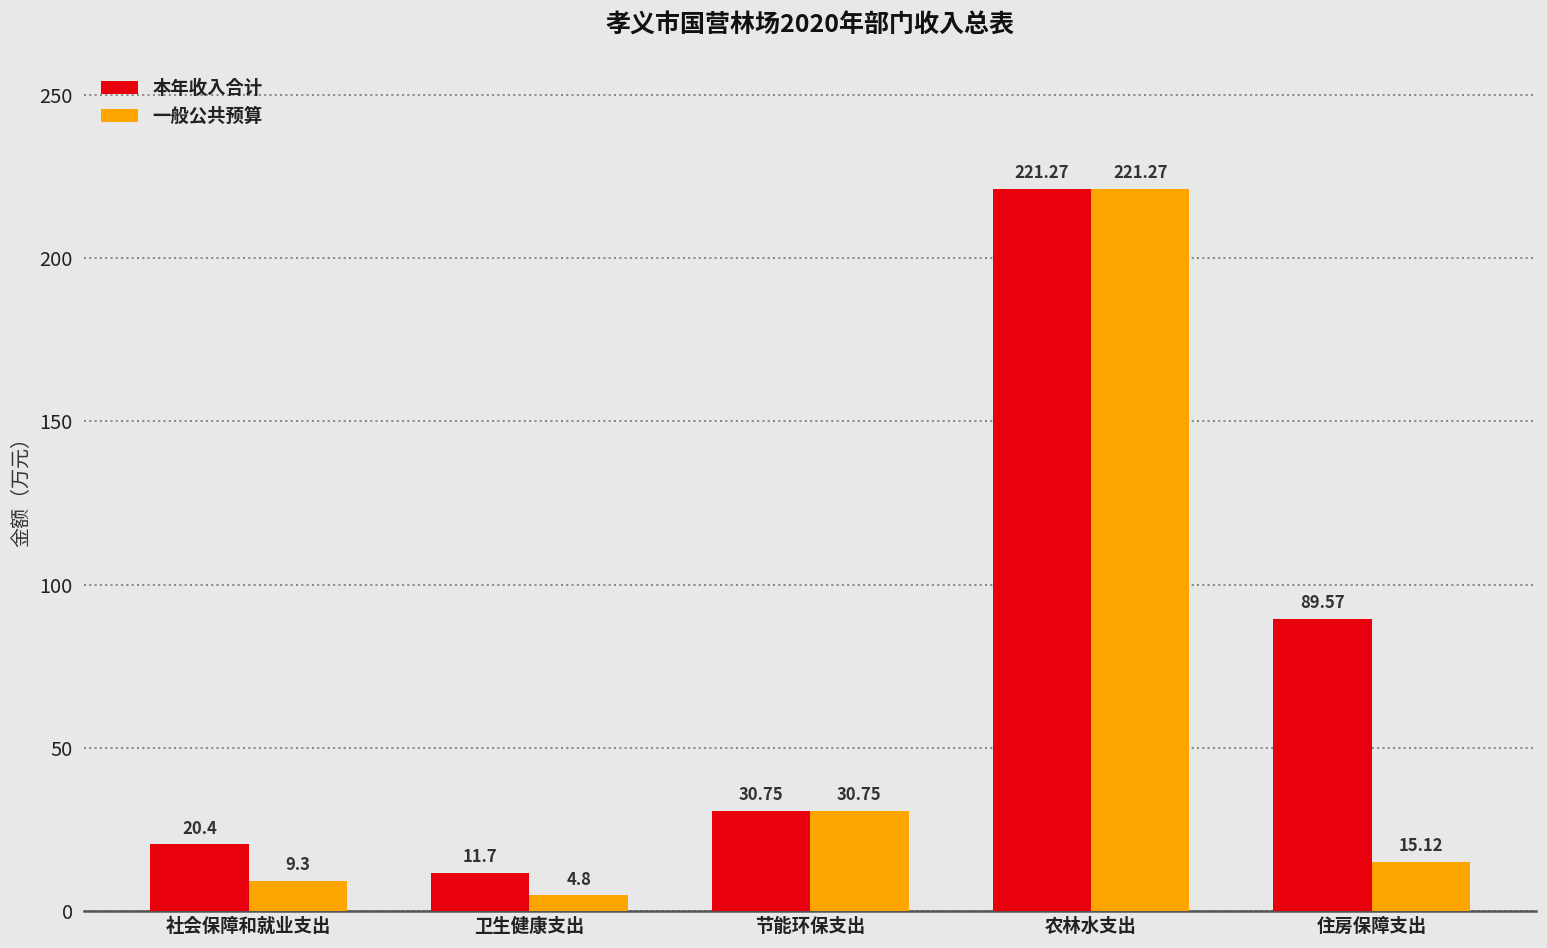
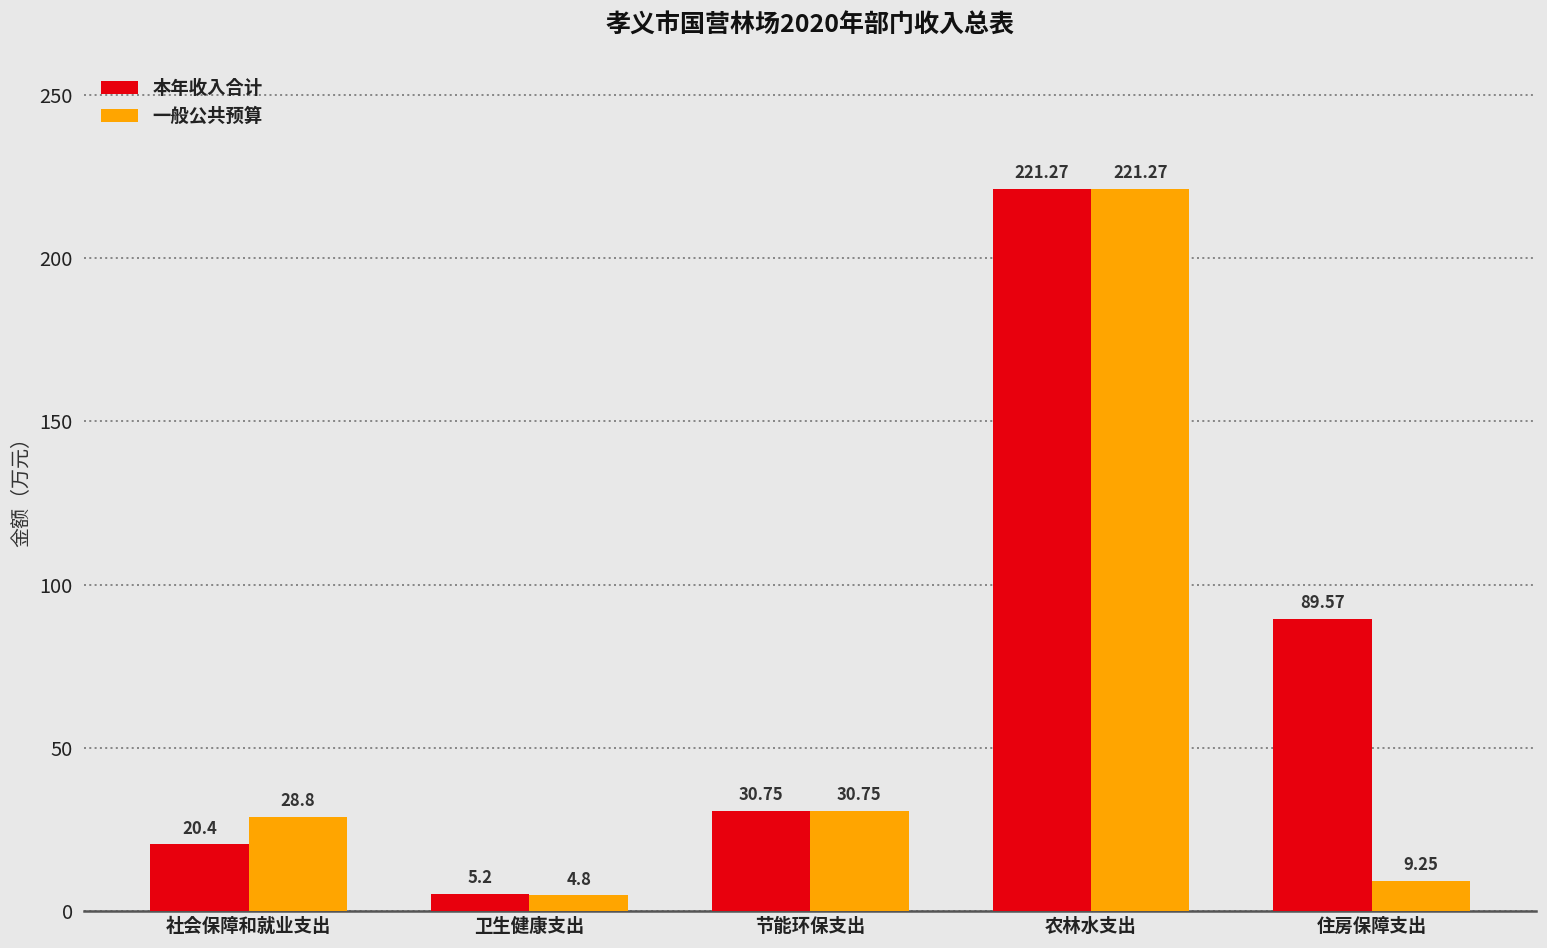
一般公共预算, 社会保障和就业支出: 9.3 -> 28.8
本年收入合计, 卫生健康支出: 11.7 -> 5.2
一般公共预算, 住房保障支出: 15.12 -> 9.25
